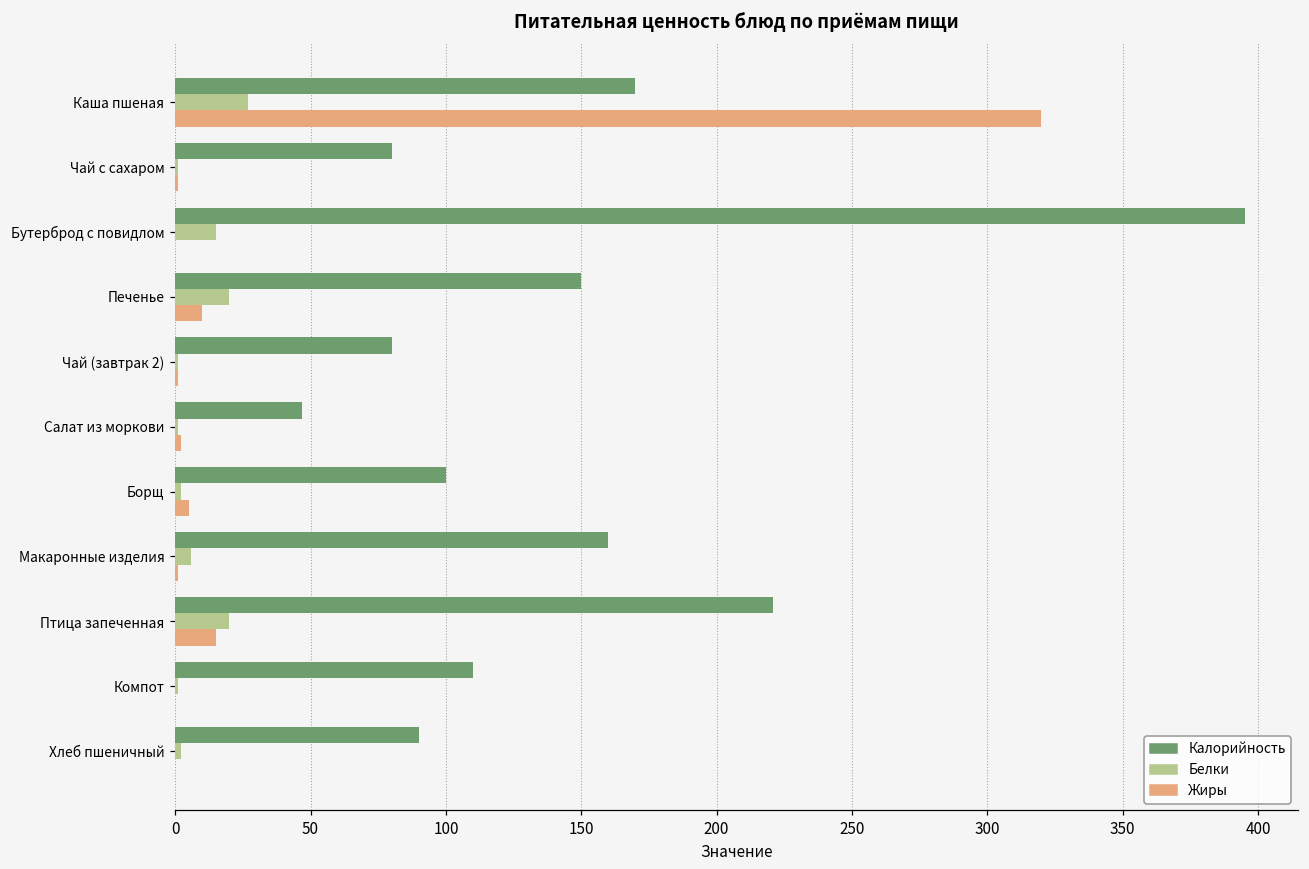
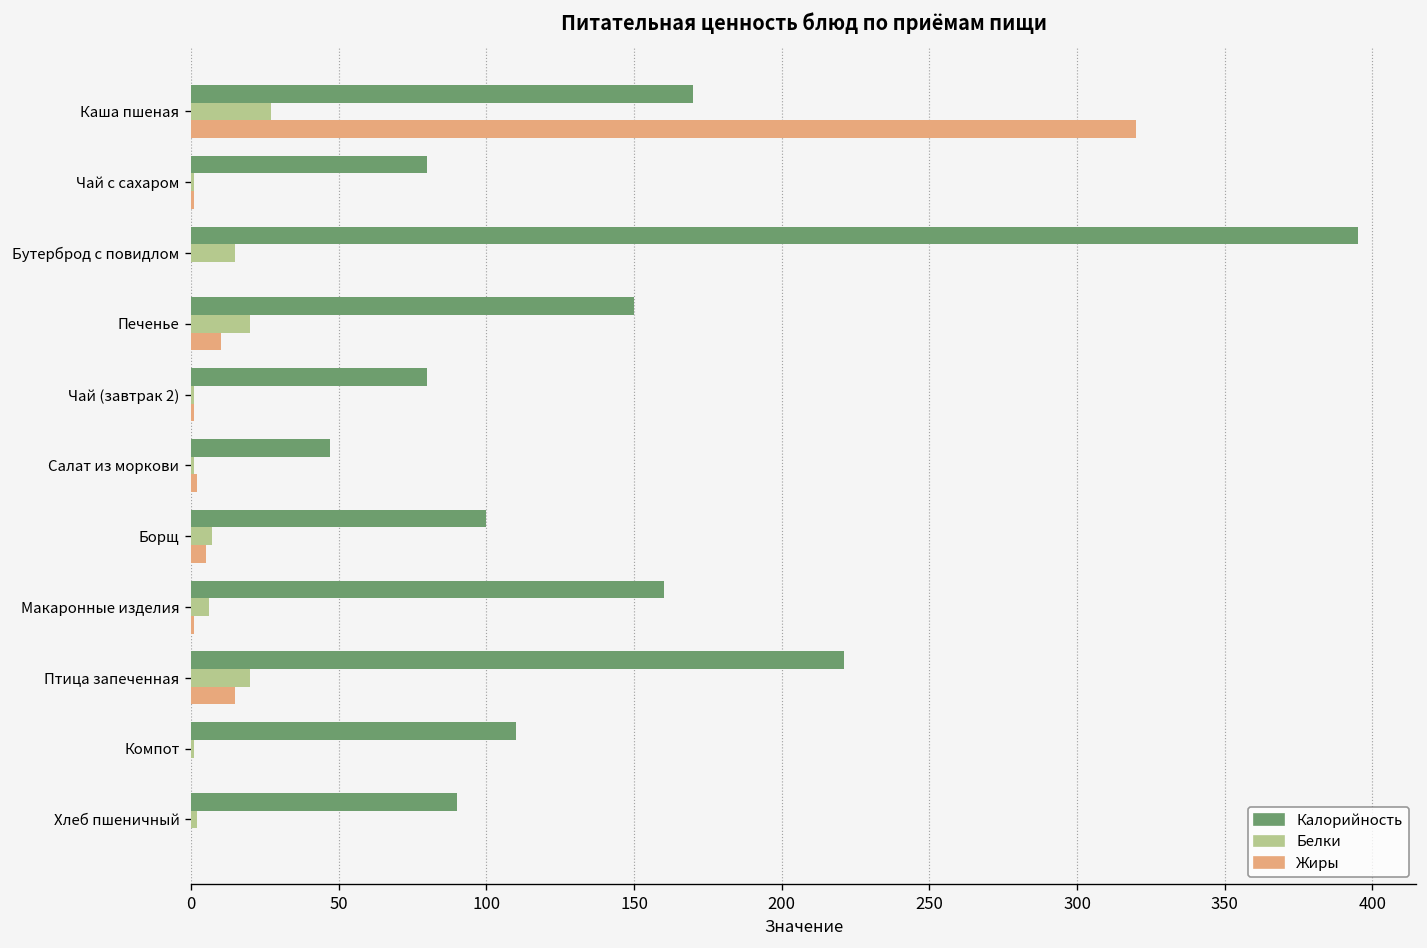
Белки, Борщ: 2 -> 7
